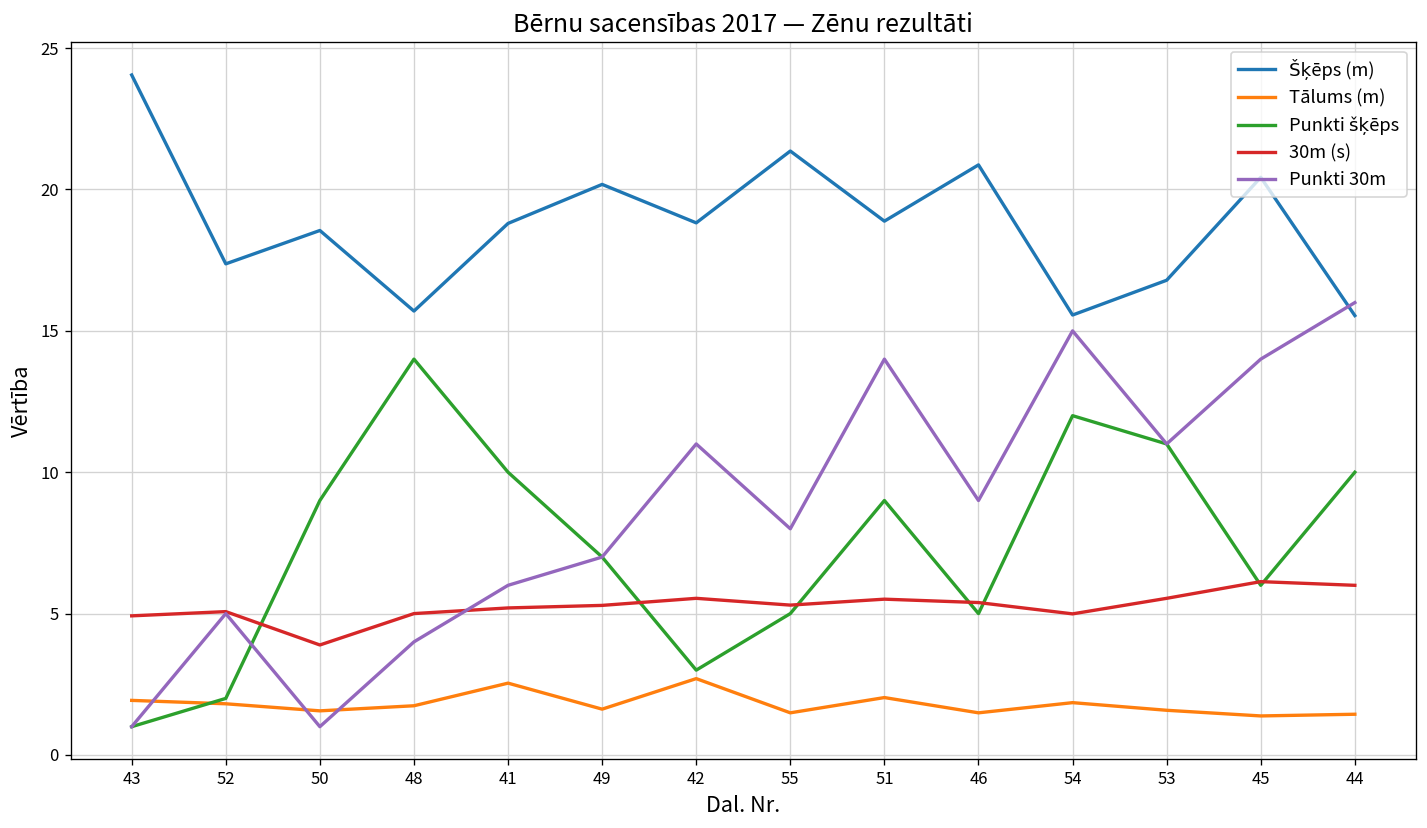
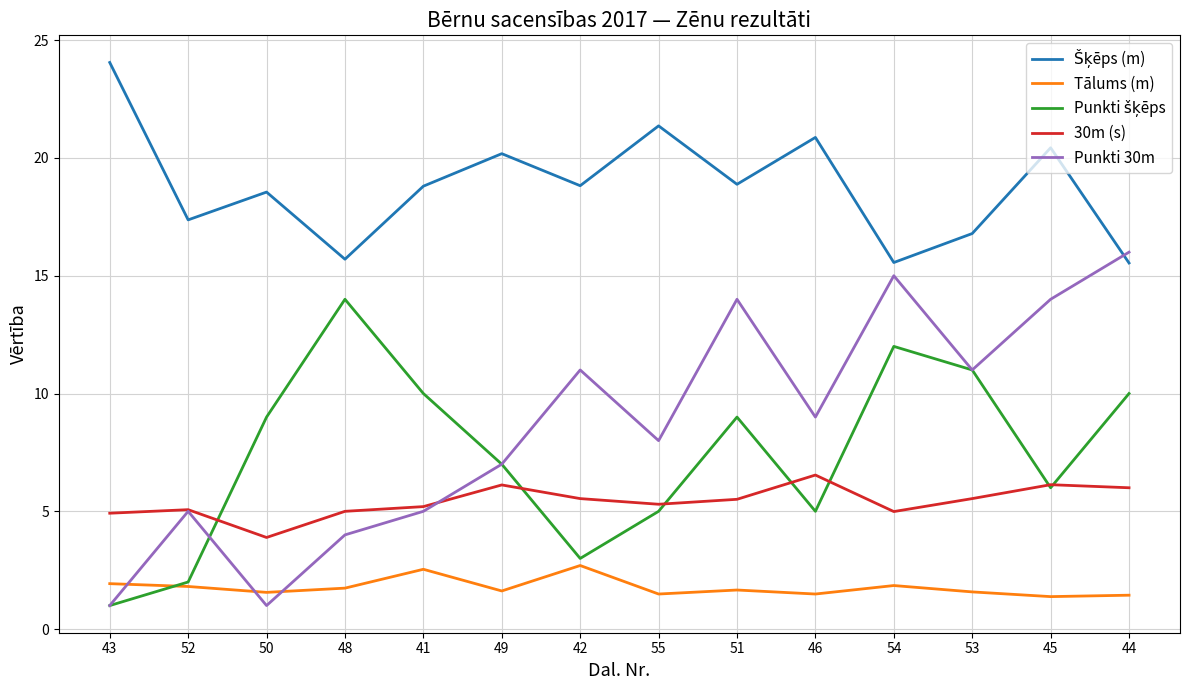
Punkti 30m, 41: 6 -> 5
30m (s), 49: 5.3 -> 6.1
Tālums (m), 51: 2.0 -> 1.7
30m (s), 46: 5.4 -> 6.5
